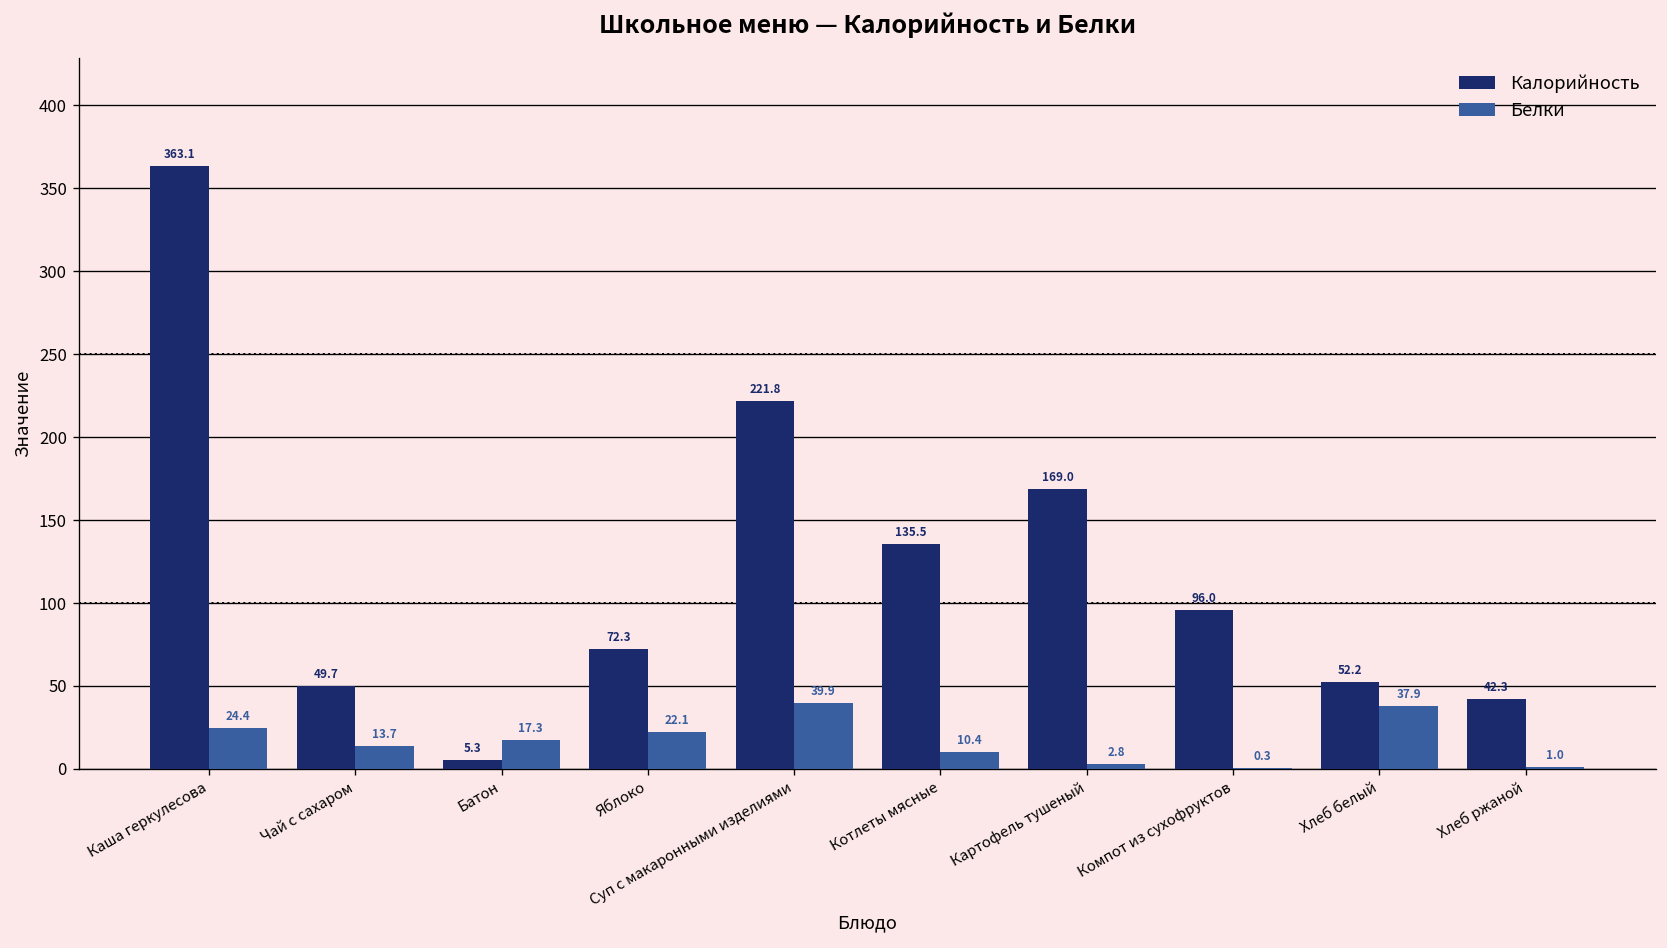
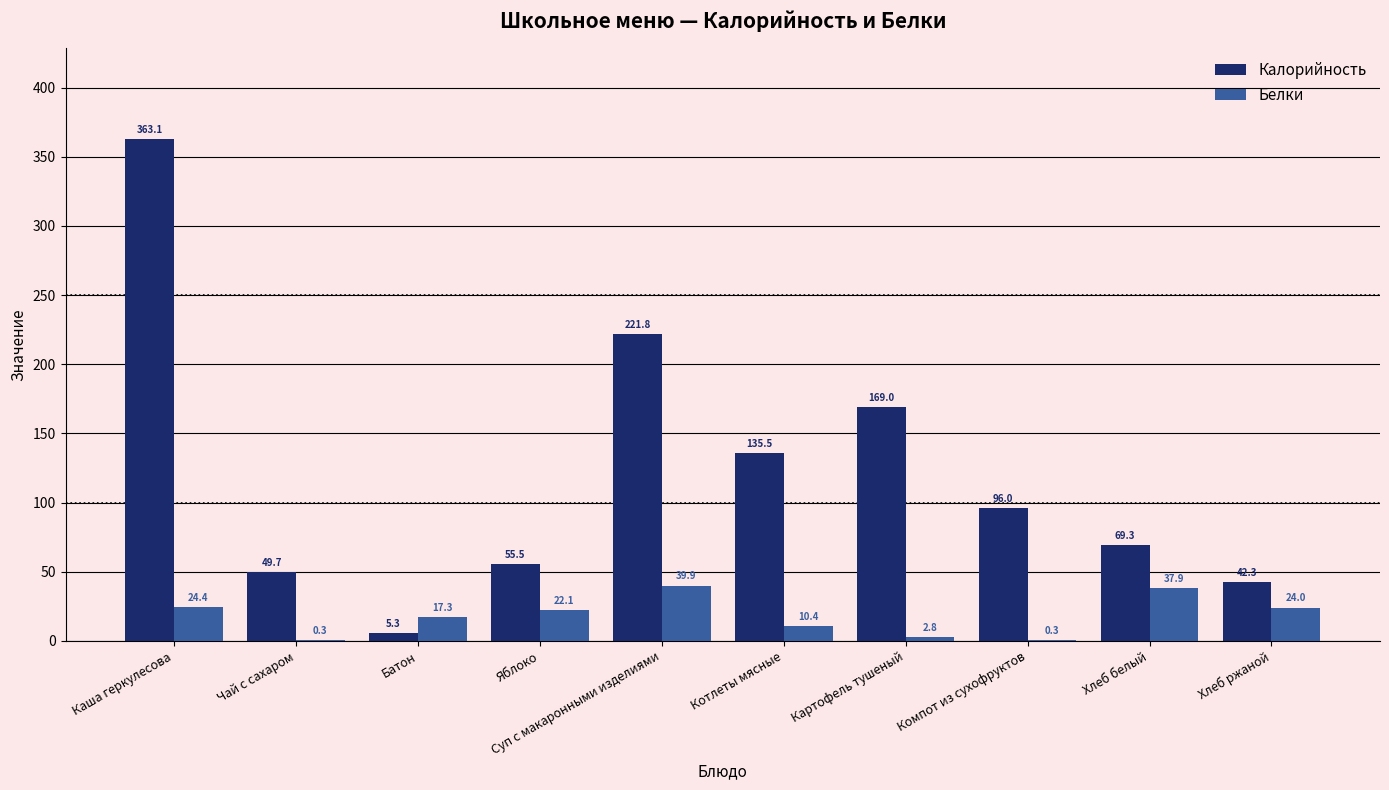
Белки, Чай с сахаром: 13.7 -> 0.3
Калорийность, Яблоко: 72.3 -> 55.5
Калорийность, Хлеб белый: 52.2 -> 69.3
Белки, Хлеб ржаной: 1.0 -> 24.0
